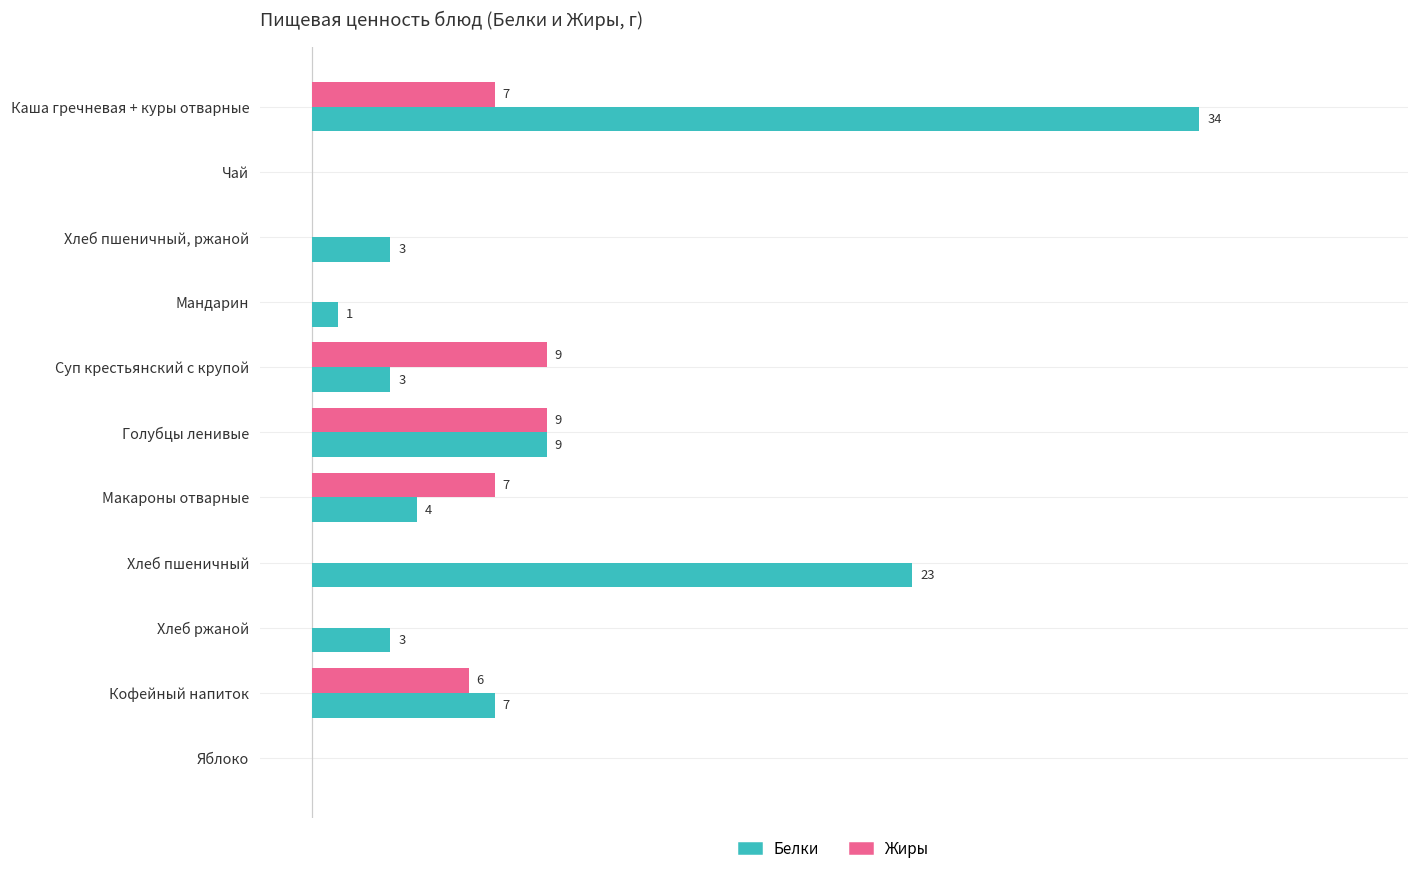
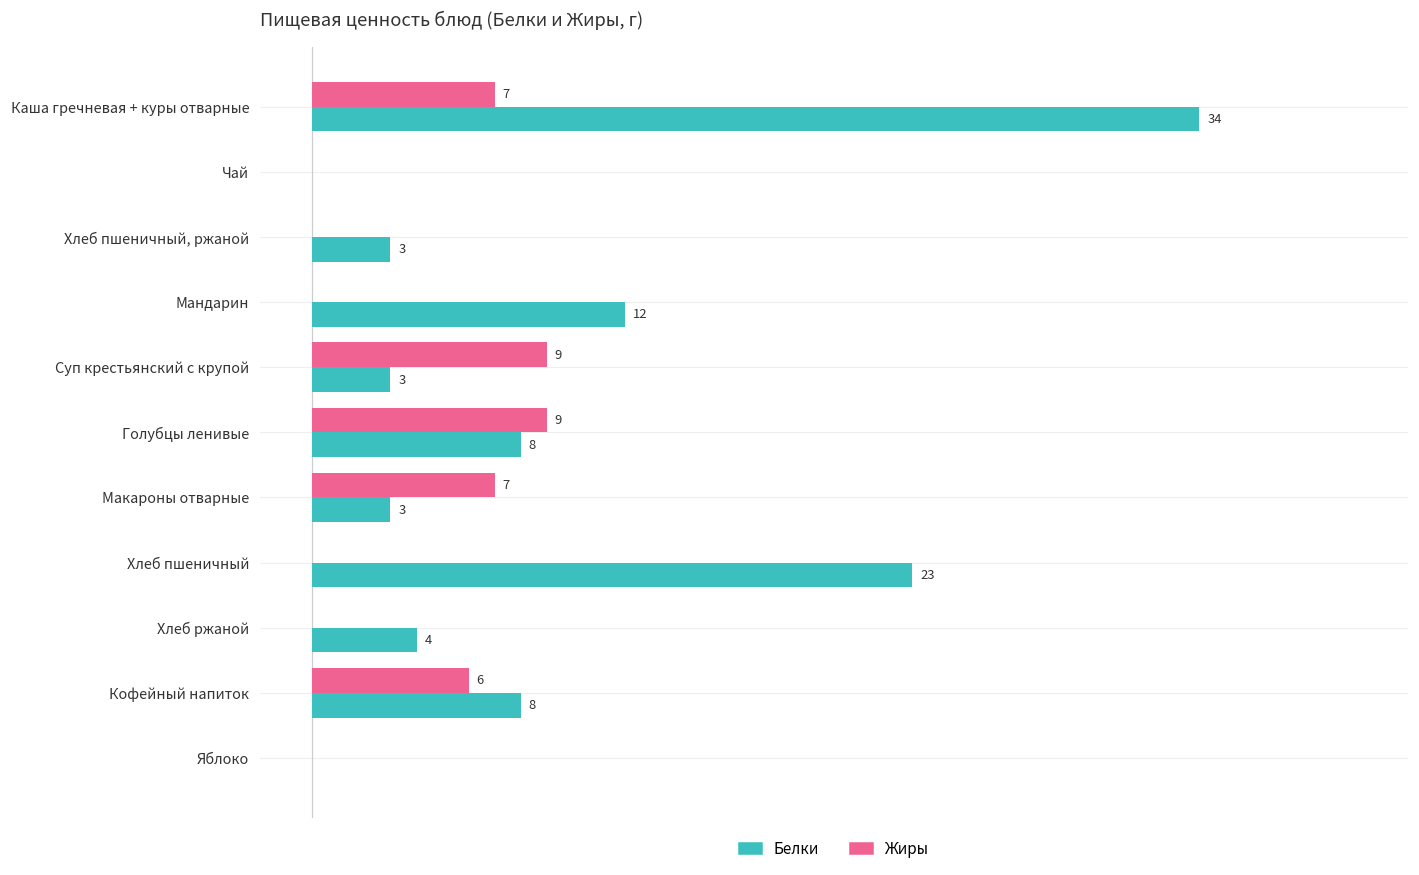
Белки, Мандарин: 1 -> 12
Белки, Голубцы ленивые: 9 -> 8
Белки, Макароны отварные: 4 -> 3
Белки, Хлеб ржаной: 3 -> 4
Белки, Кофейный напиток: 7 -> 8
